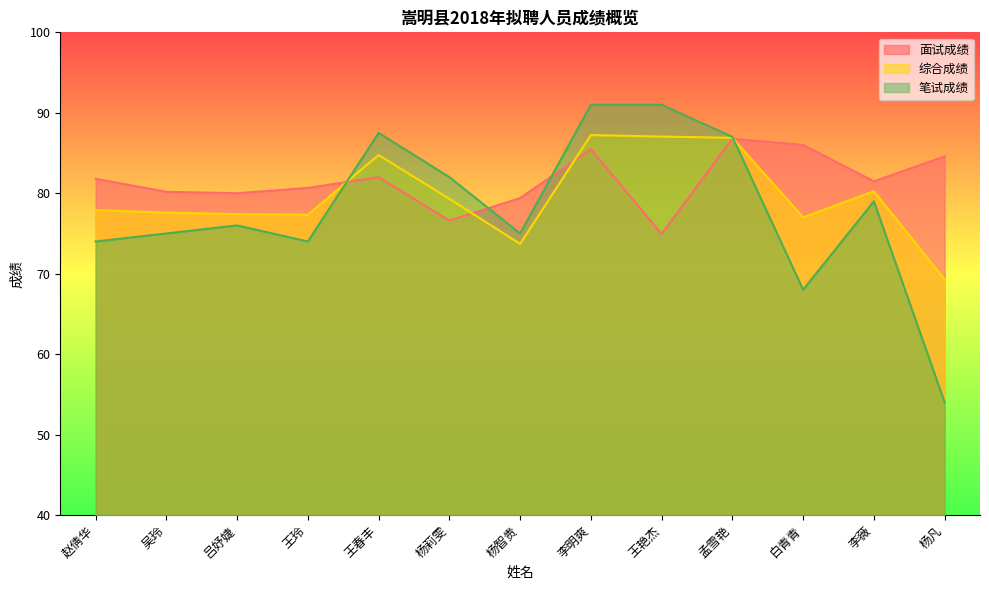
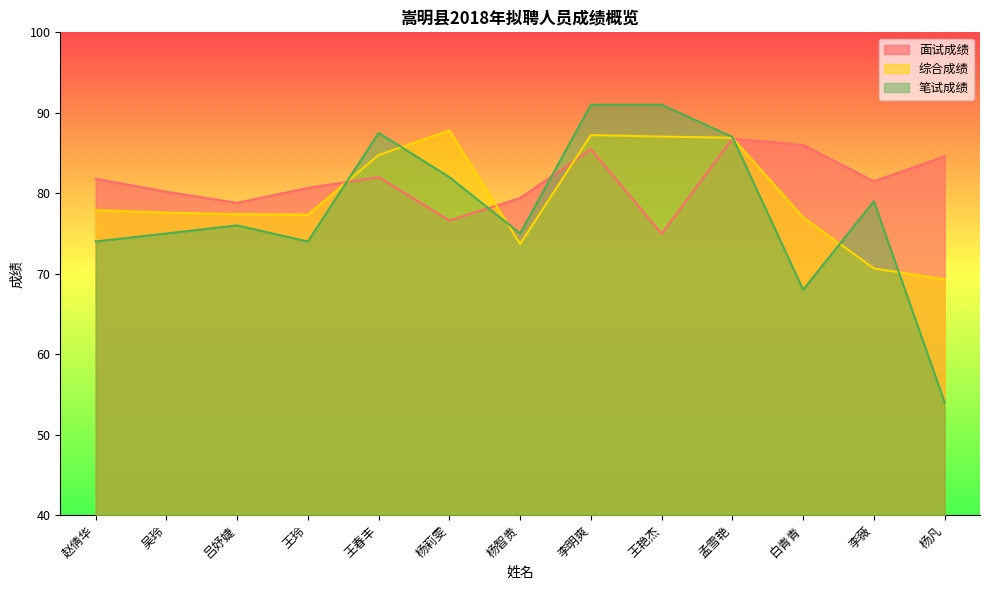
面试成绩, 吕妤婕: 80 -> 79
综合成绩, 杨莉雯: 79 -> 88
综合成绩, 李薇: 80 -> 71
